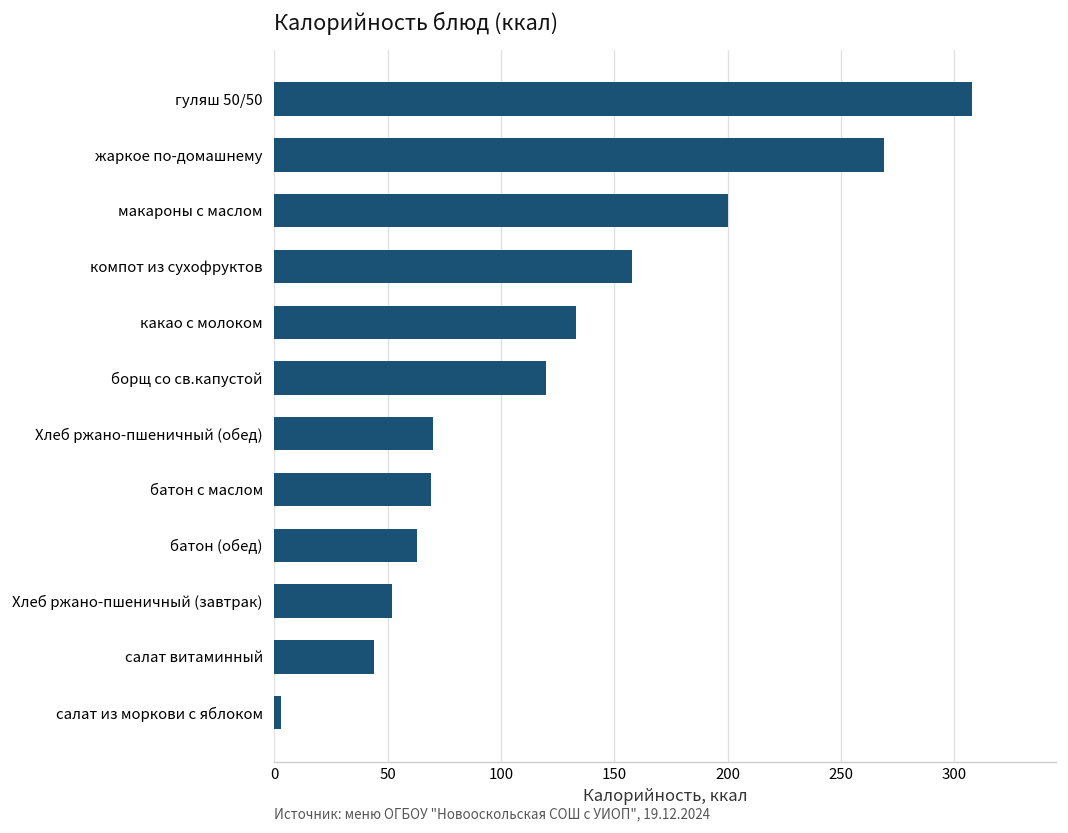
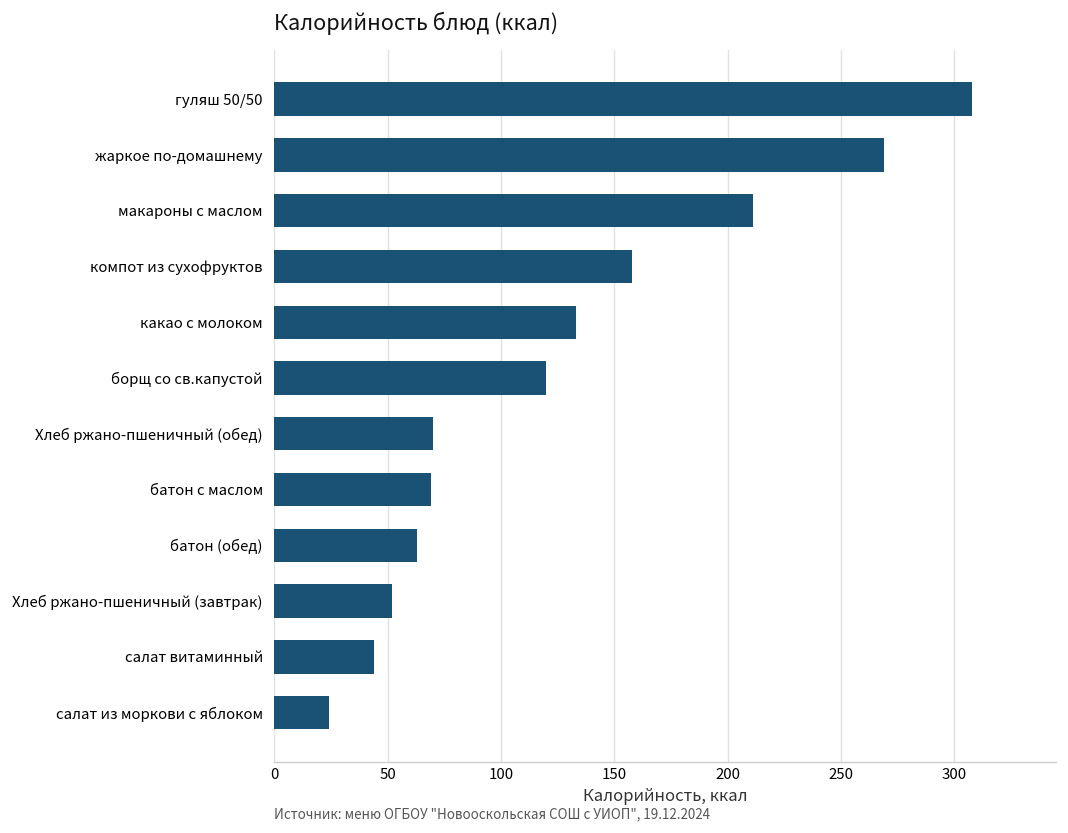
макароны с маслом: 200 -> 211
салат из моркови с яблоком: 3 -> 24
